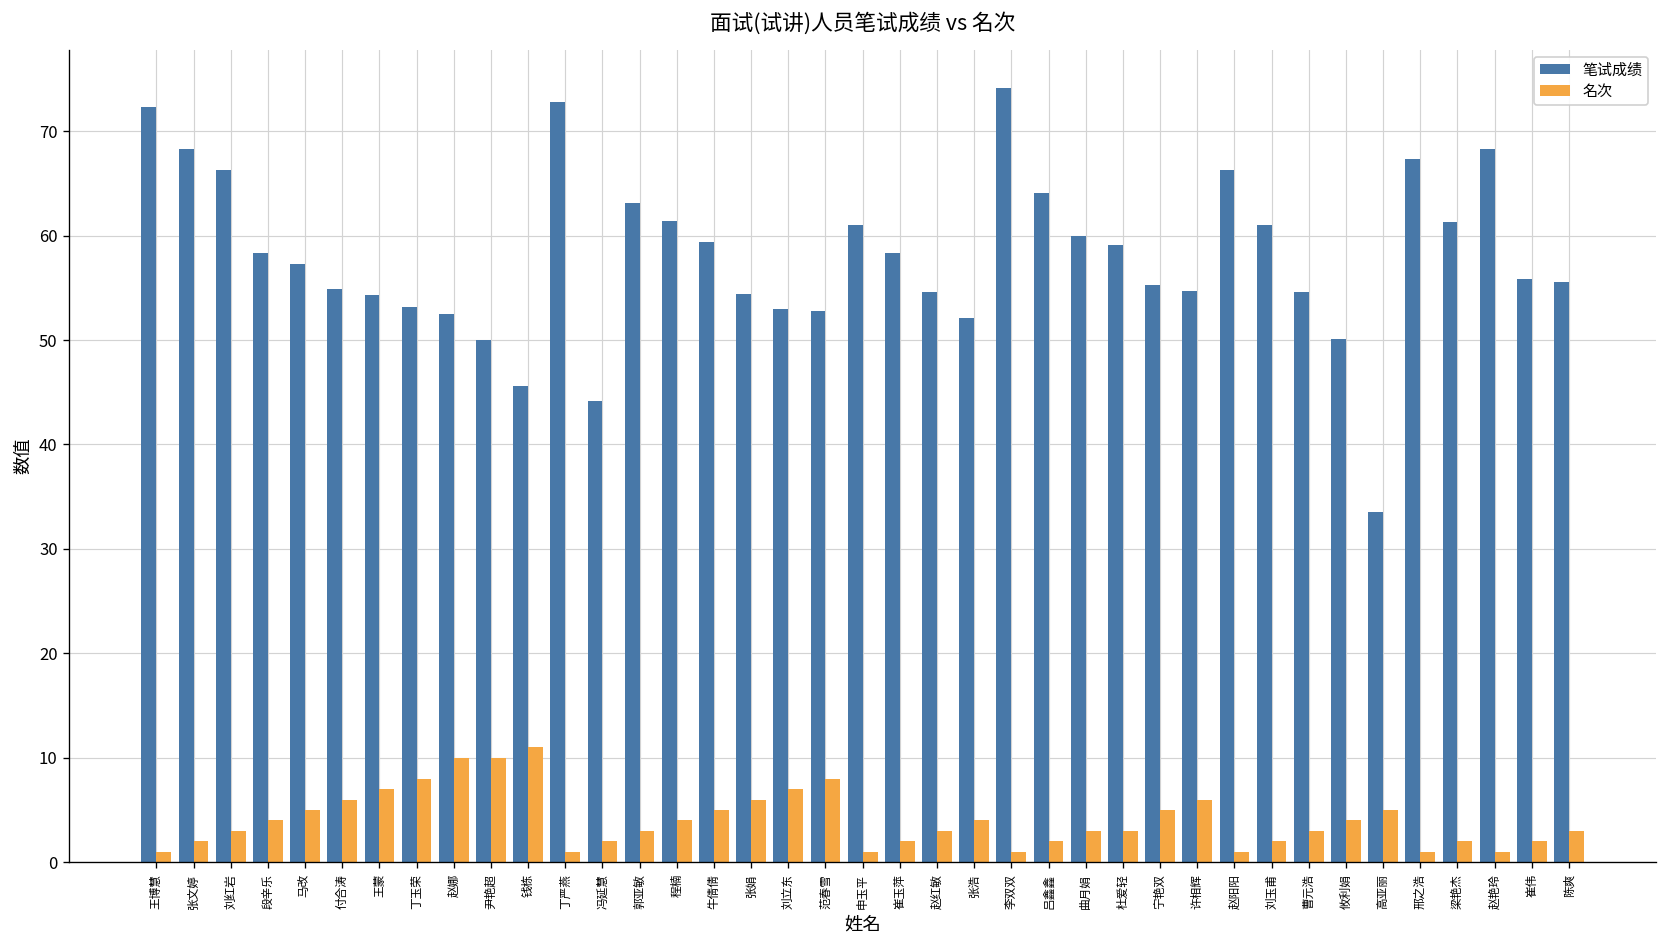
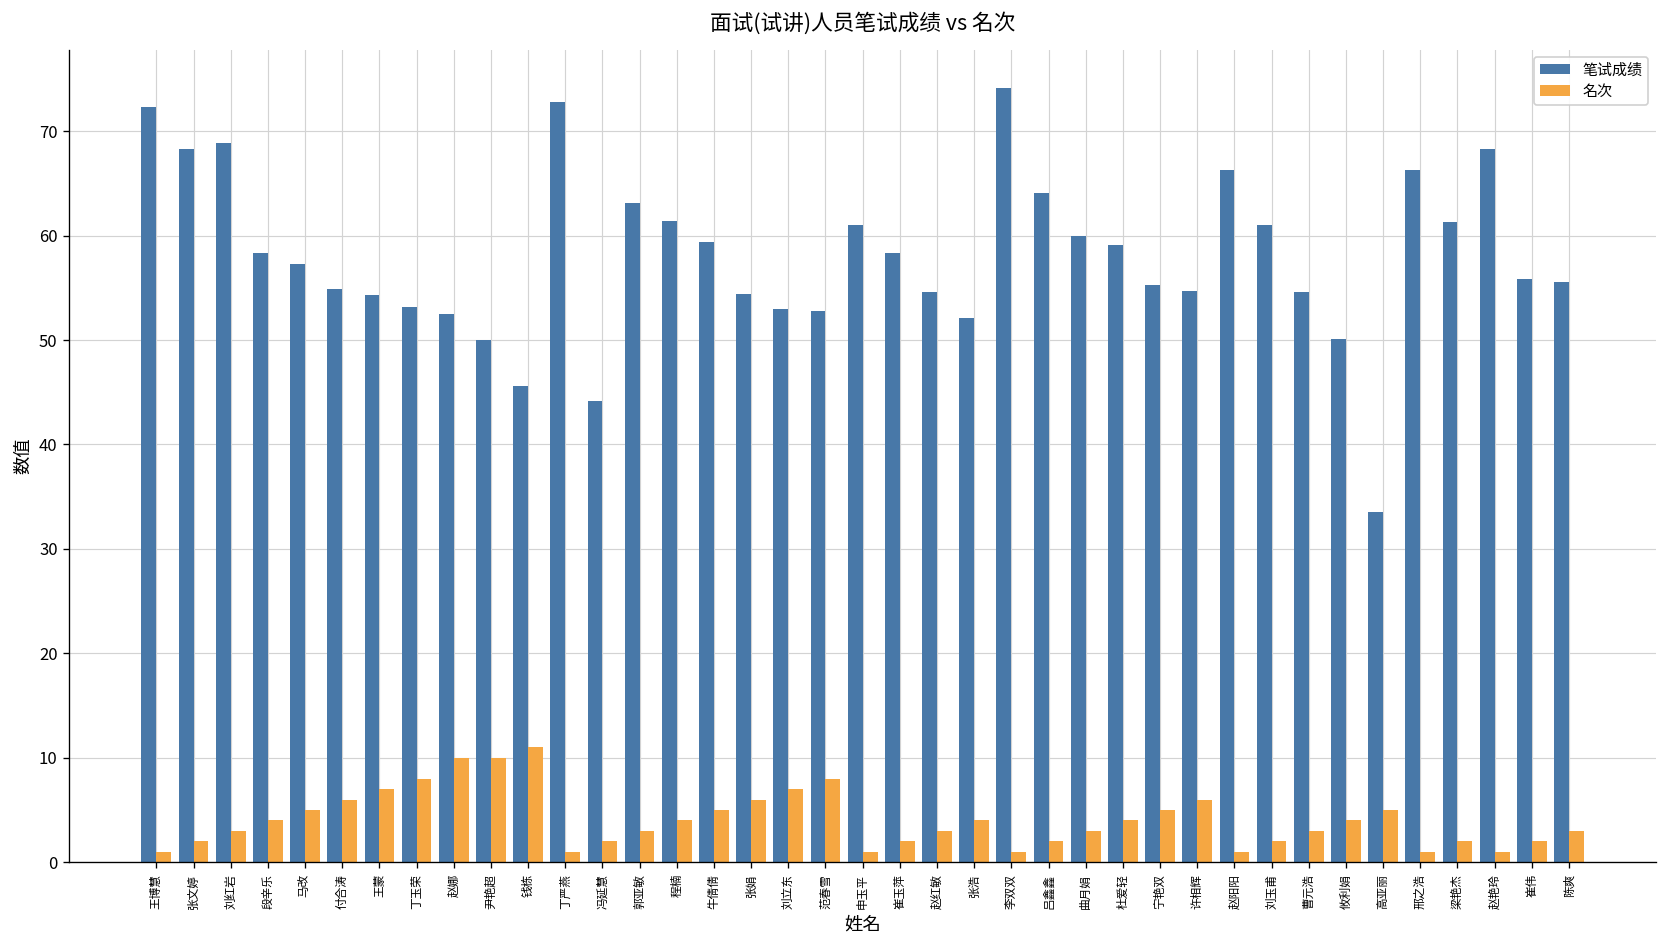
笔试成绩, 刘红岩: 66 -> 69
名次, 杜爱轻: 3 -> 4
笔试成绩, 邢之浩: 67 -> 66
